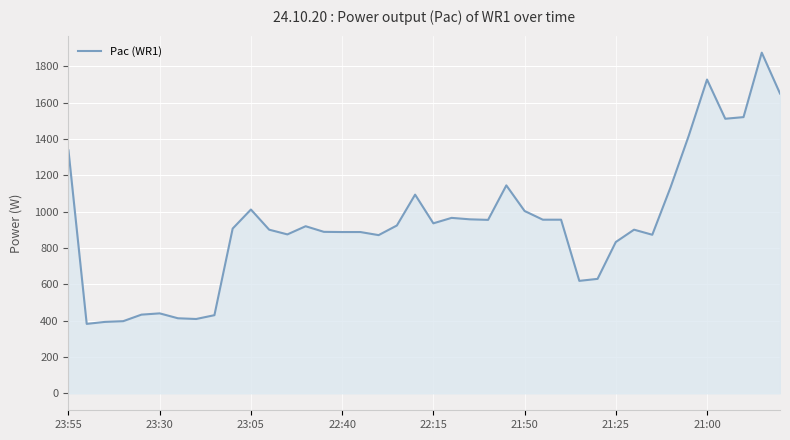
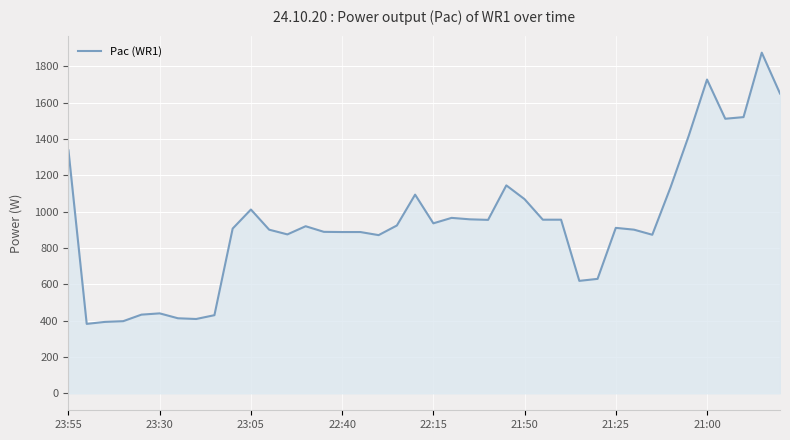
21:50: 1000 -> 1070
21:25: 830 -> 910
